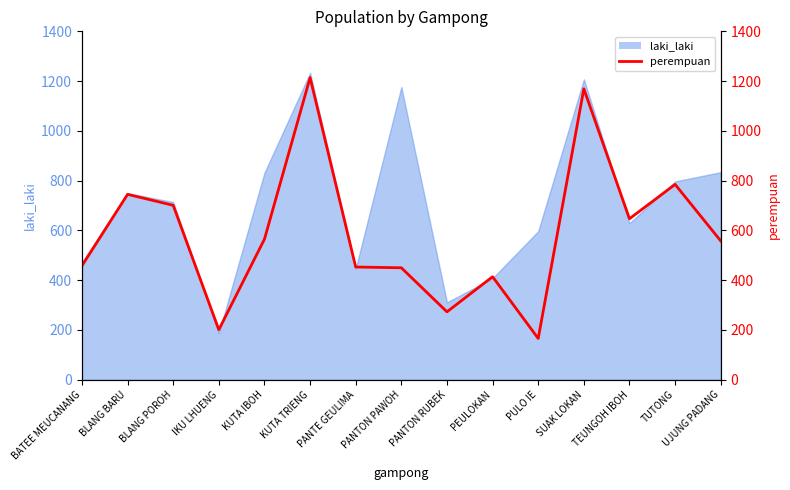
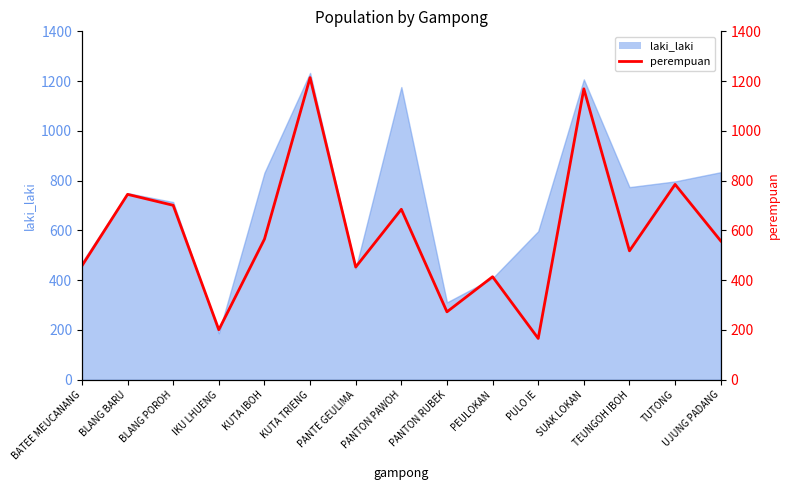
laki_laki, TEUNGOH IBOH: 630 -> 770
perempuan, PANTON PAWOH: 450 -> 690
perempuan, TEUNGOH IBOH: 650 -> 520
